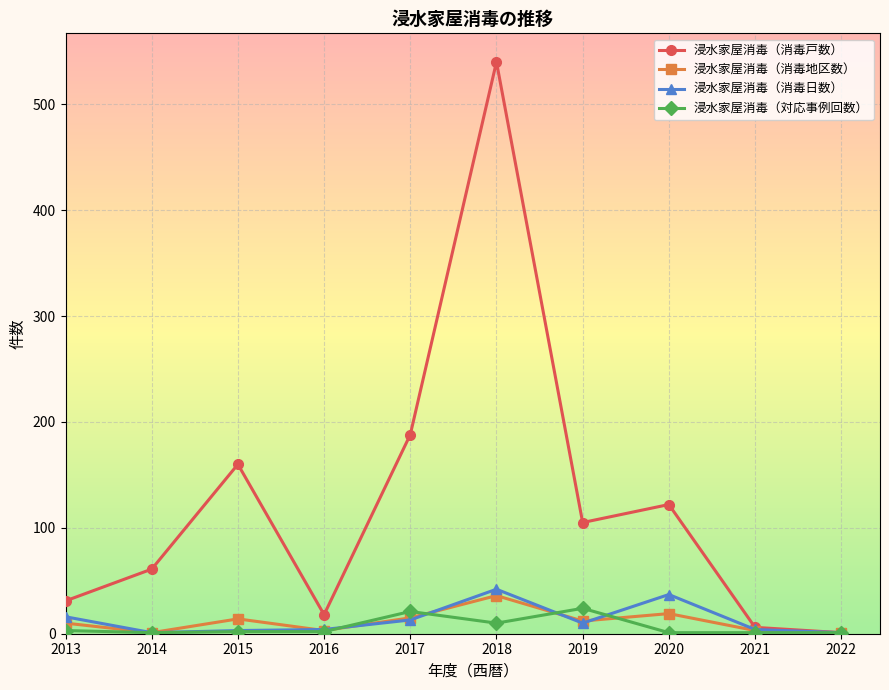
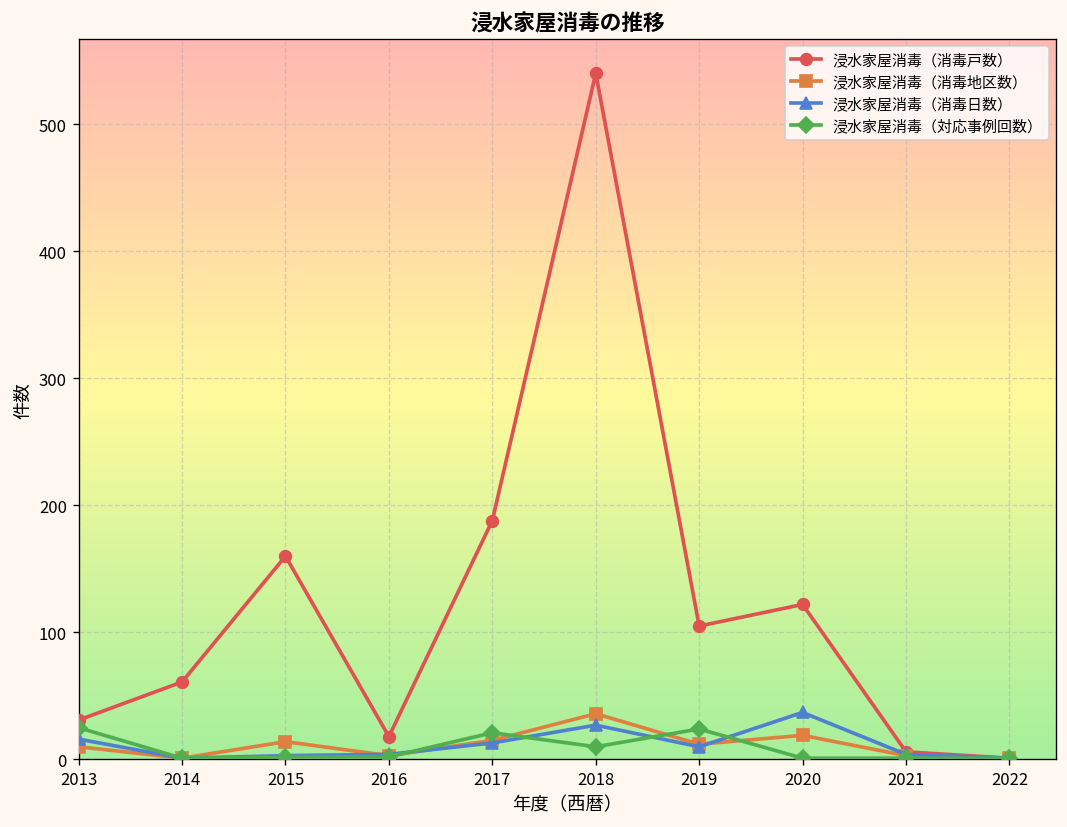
浸水家屋消毒（対応事例回数）, 2013: 3 -> 25
浸水家屋消毒（消毒日数）, 2018: 42 -> 27
